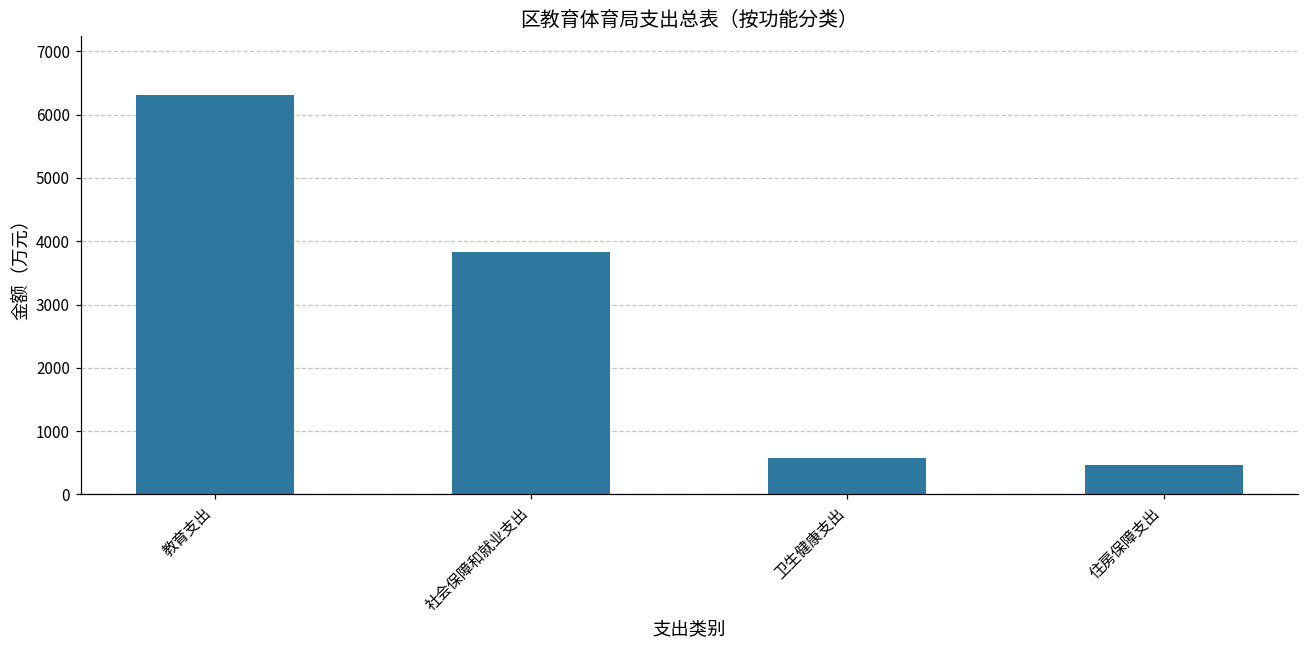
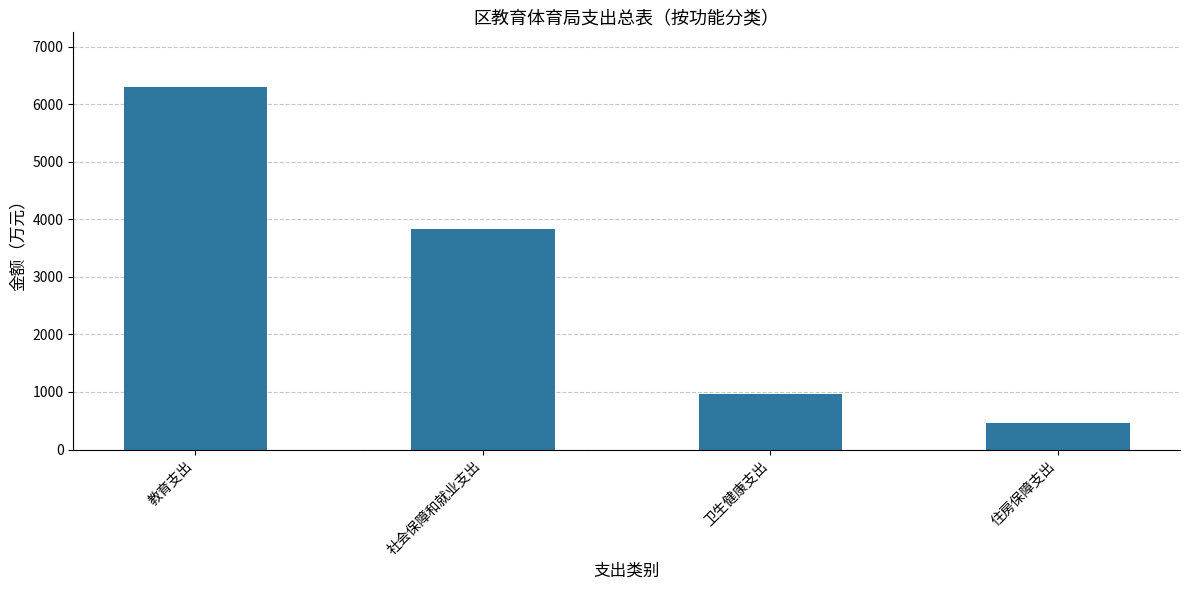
卫生健康支出: 600 -> 1000
